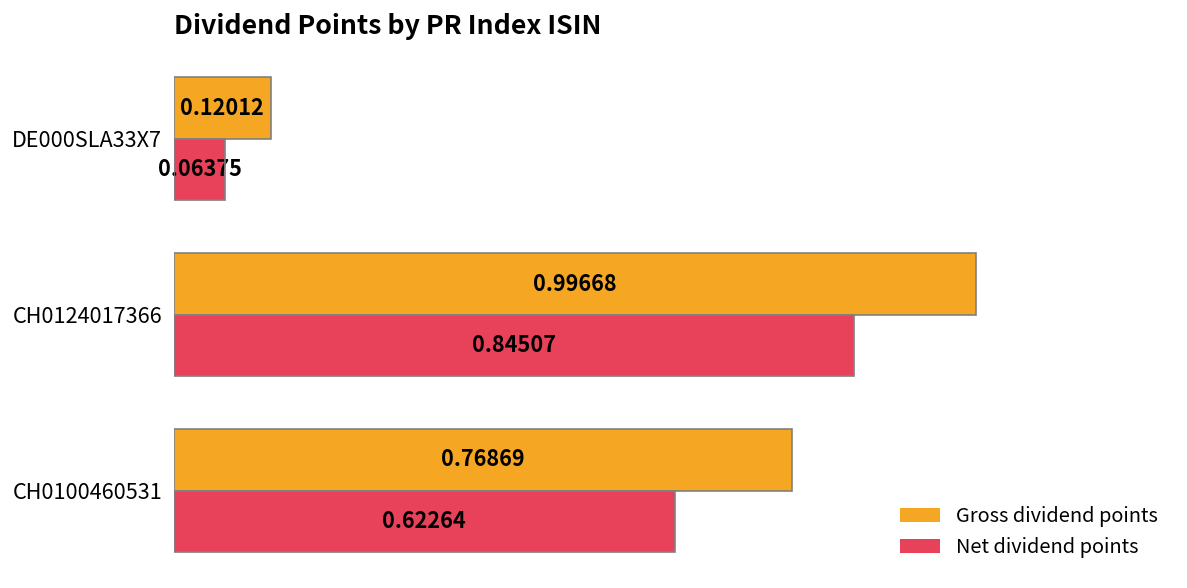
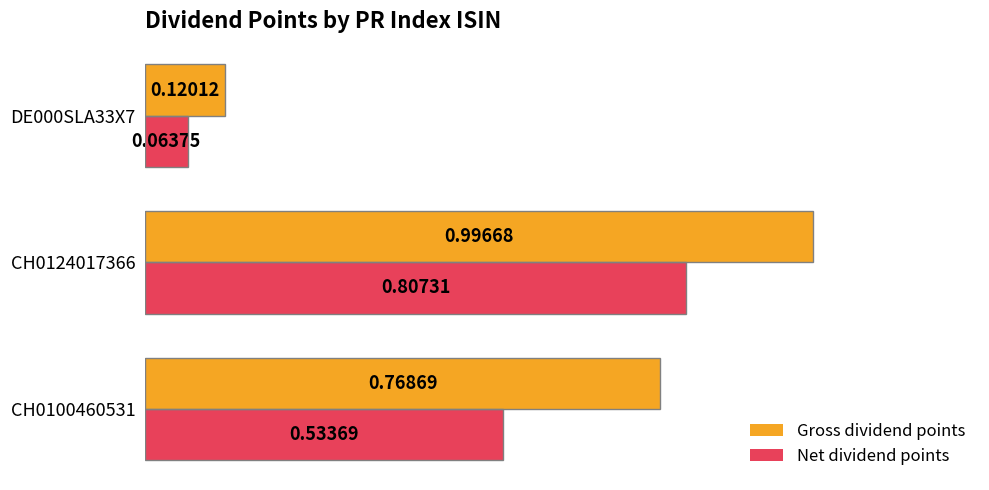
Net dividend points, CH0124017366: 0.84507 -> 0.80731
Net dividend points, CH0100460531: 0.62264 -> 0.53369
